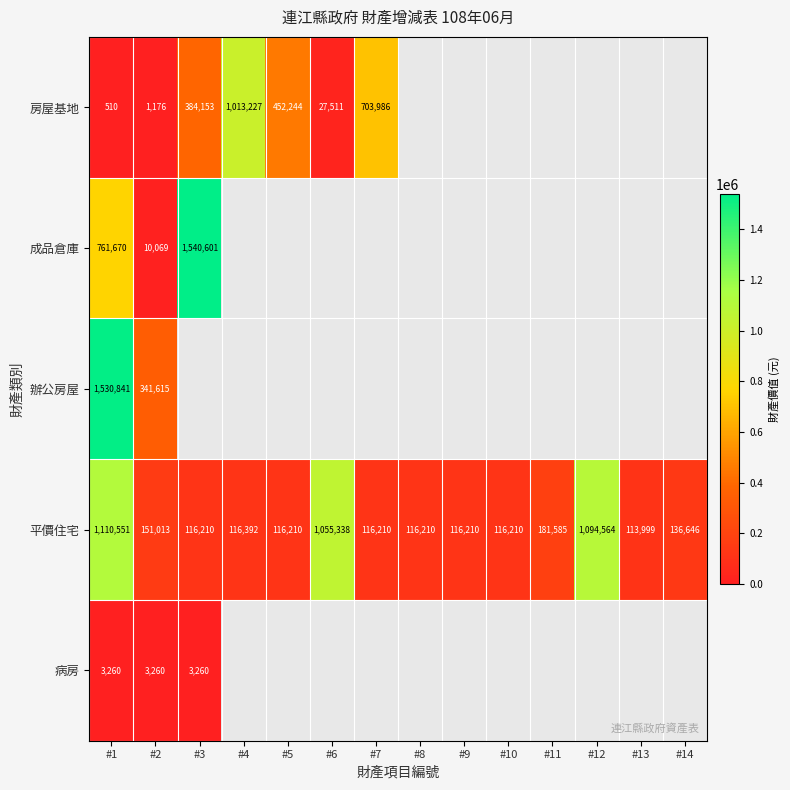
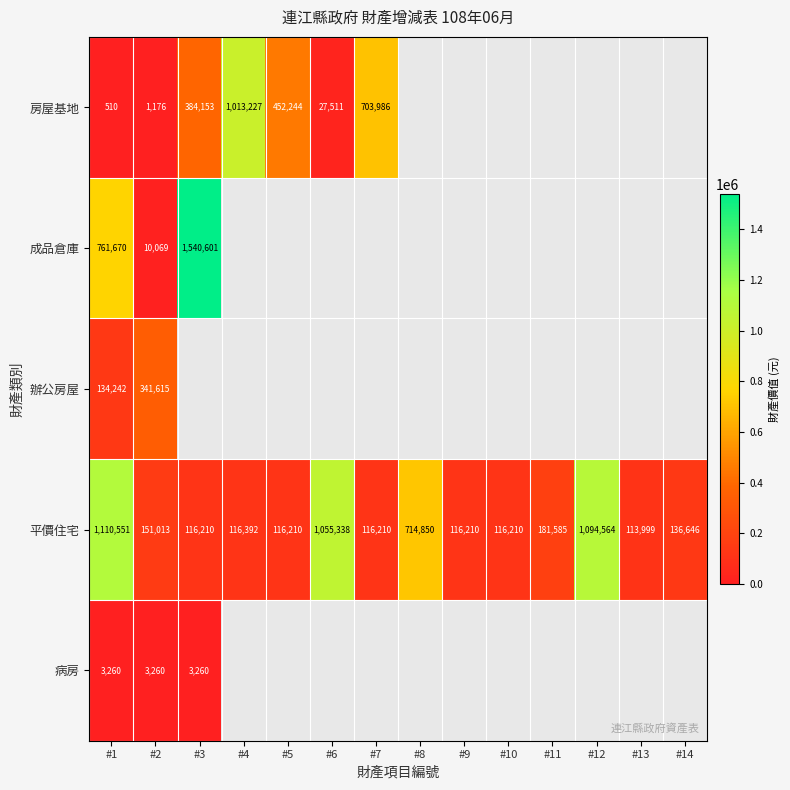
辦公房屋, #1: 1,530,841 -> 134,242
平價住宅, #8: 116,210 -> 714,850
